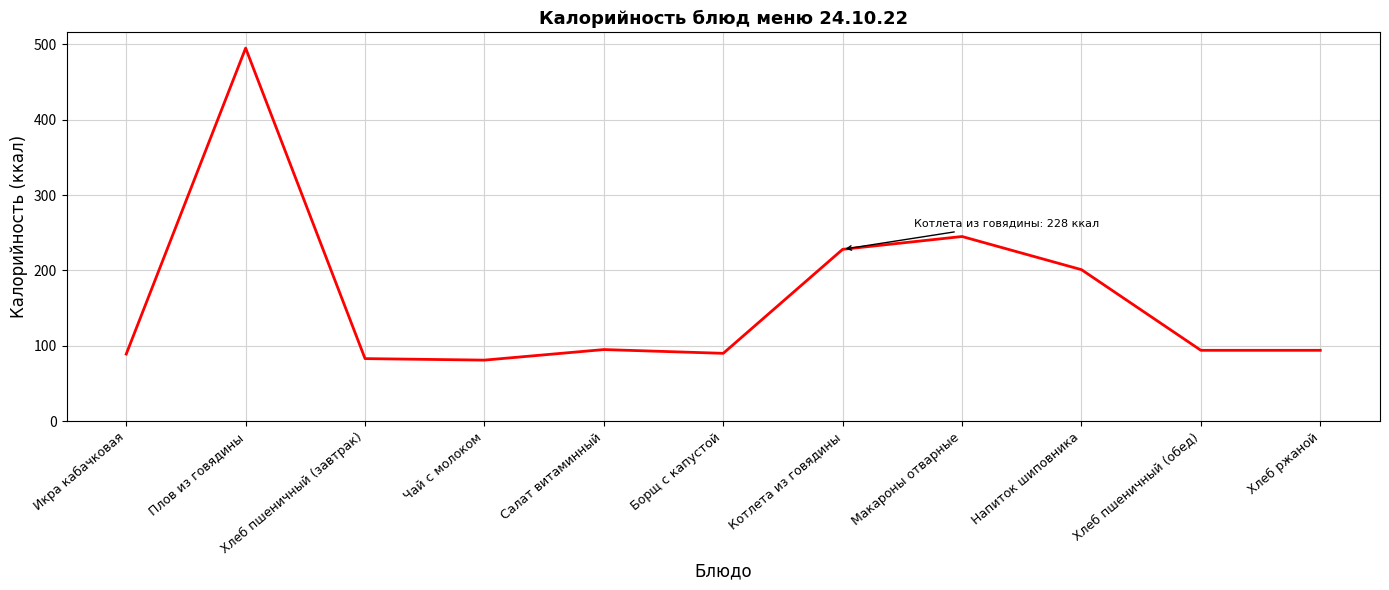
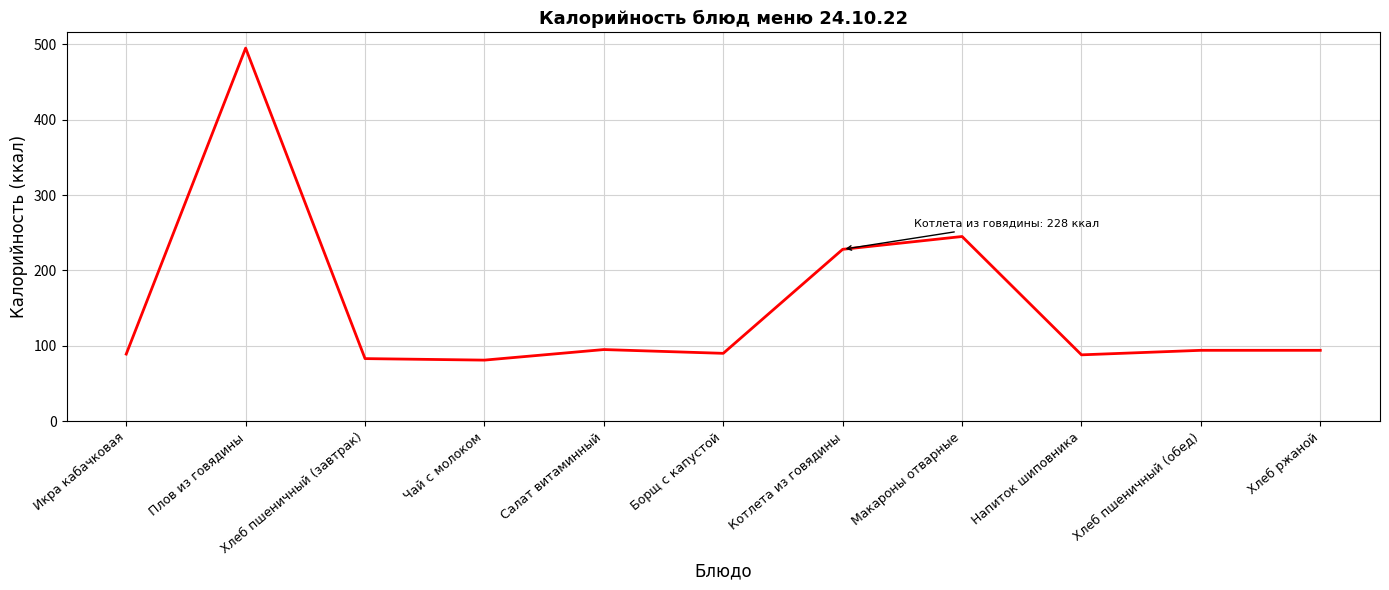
Напиток шиповника: 200 -> 90
